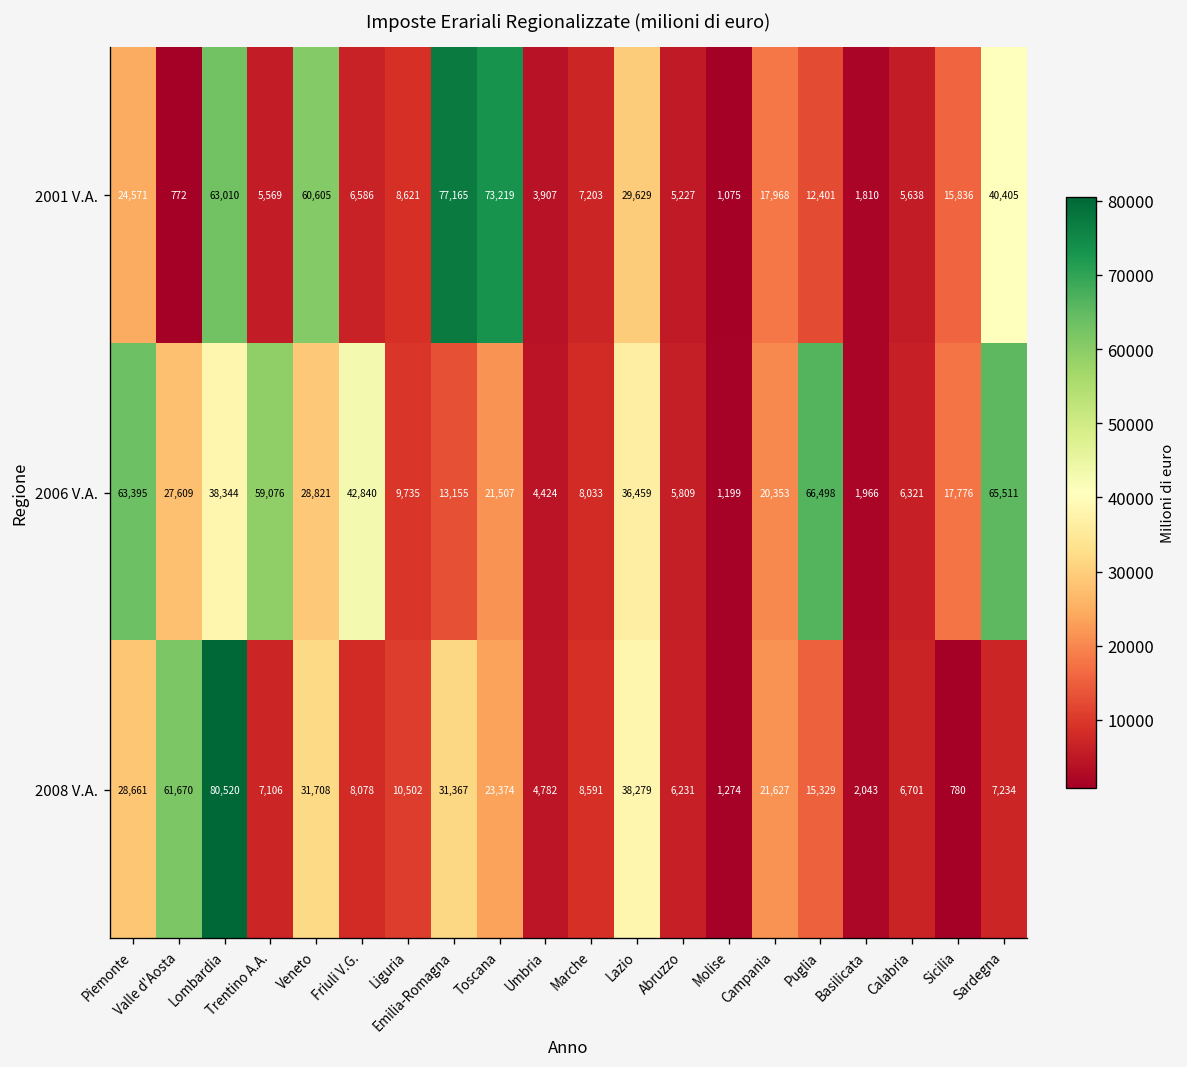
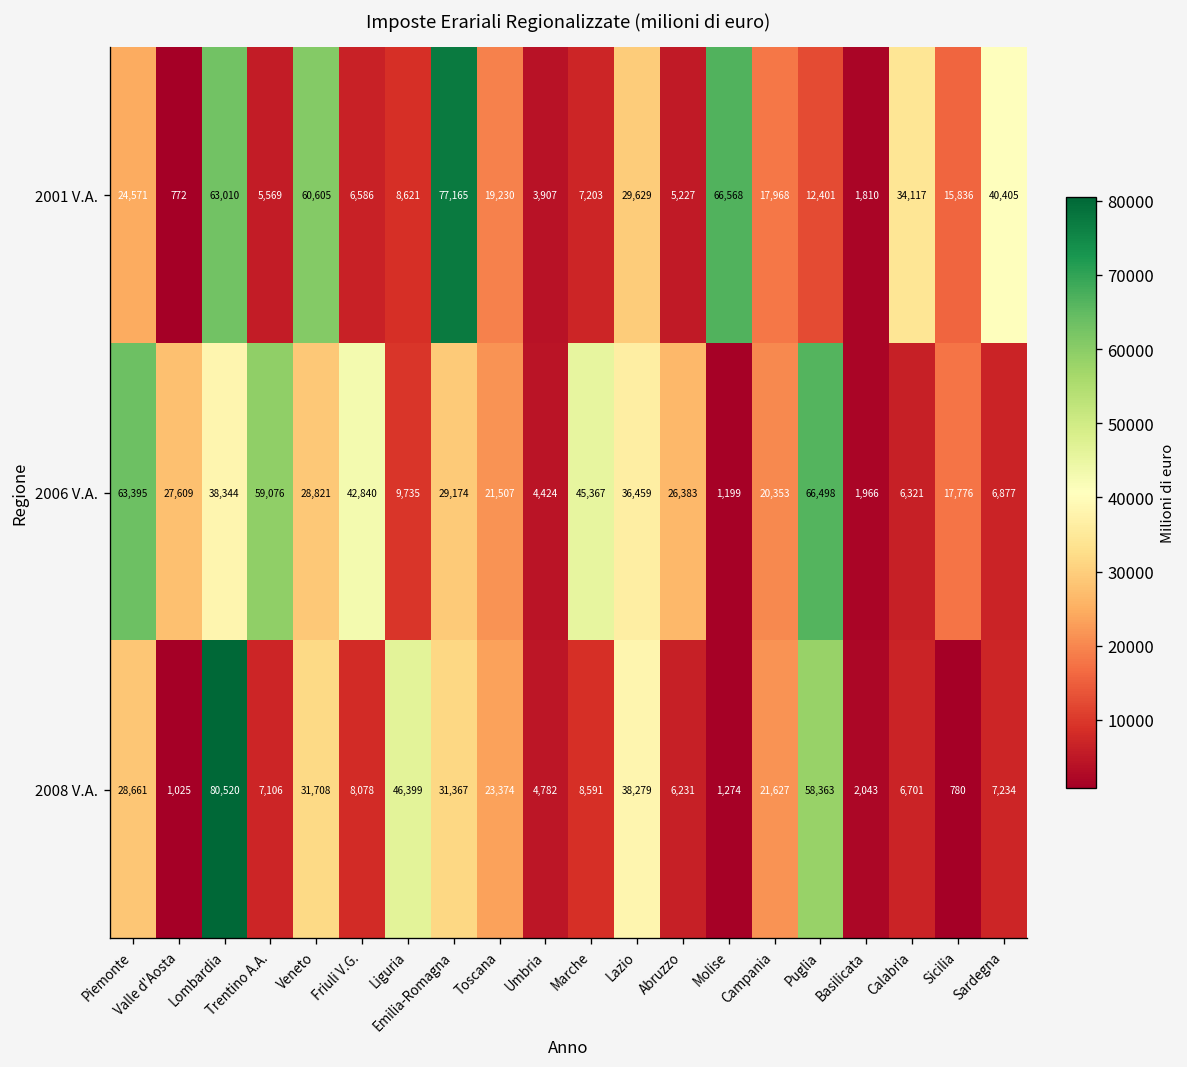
2001 V.A., Toscana: 73,219 -> 19,230
2001 V.A., Molise: 1,075 -> 66,568
2001 V.A., Calabria: 5,638 -> 34,117
2006 V.A., Emilia-Romagna: 13,155 -> 29,174
2006 V.A., Marche: 8,033 -> 45,367
2006 V.A., Abruzzo: 5,809 -> 26,383
2006 V.A., Sardegna: 65,511 -> 6,877
2008 V.A., Valle d'Aosta: 61,670 -> 1,025
2008 V.A., Liguria: 10,502 -> 46,399
2008 V.A., Puglia: 15,329 -> 58,363
